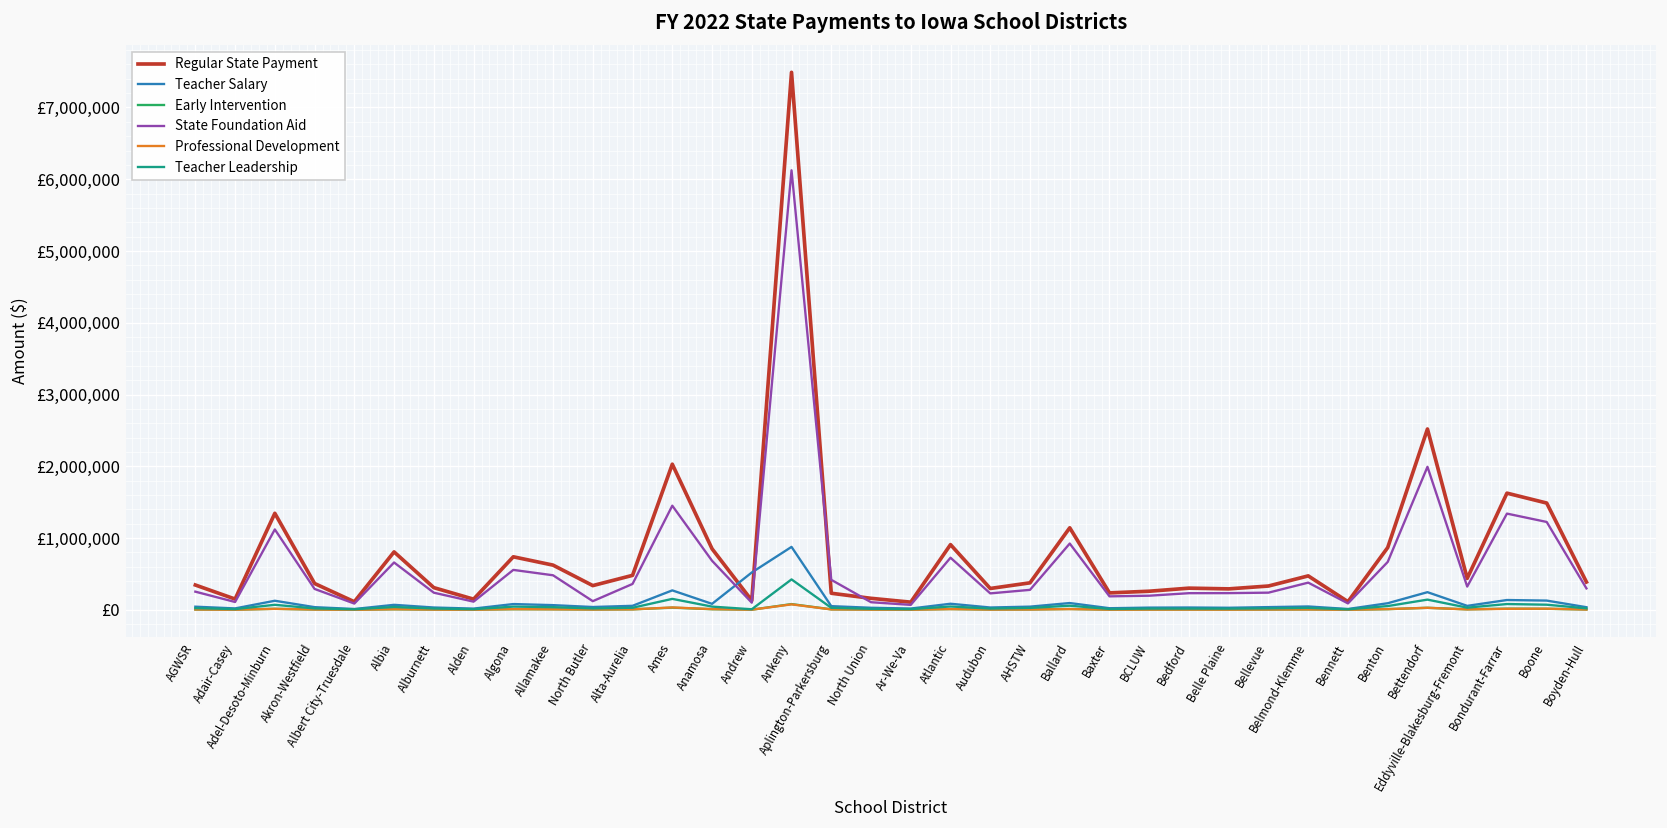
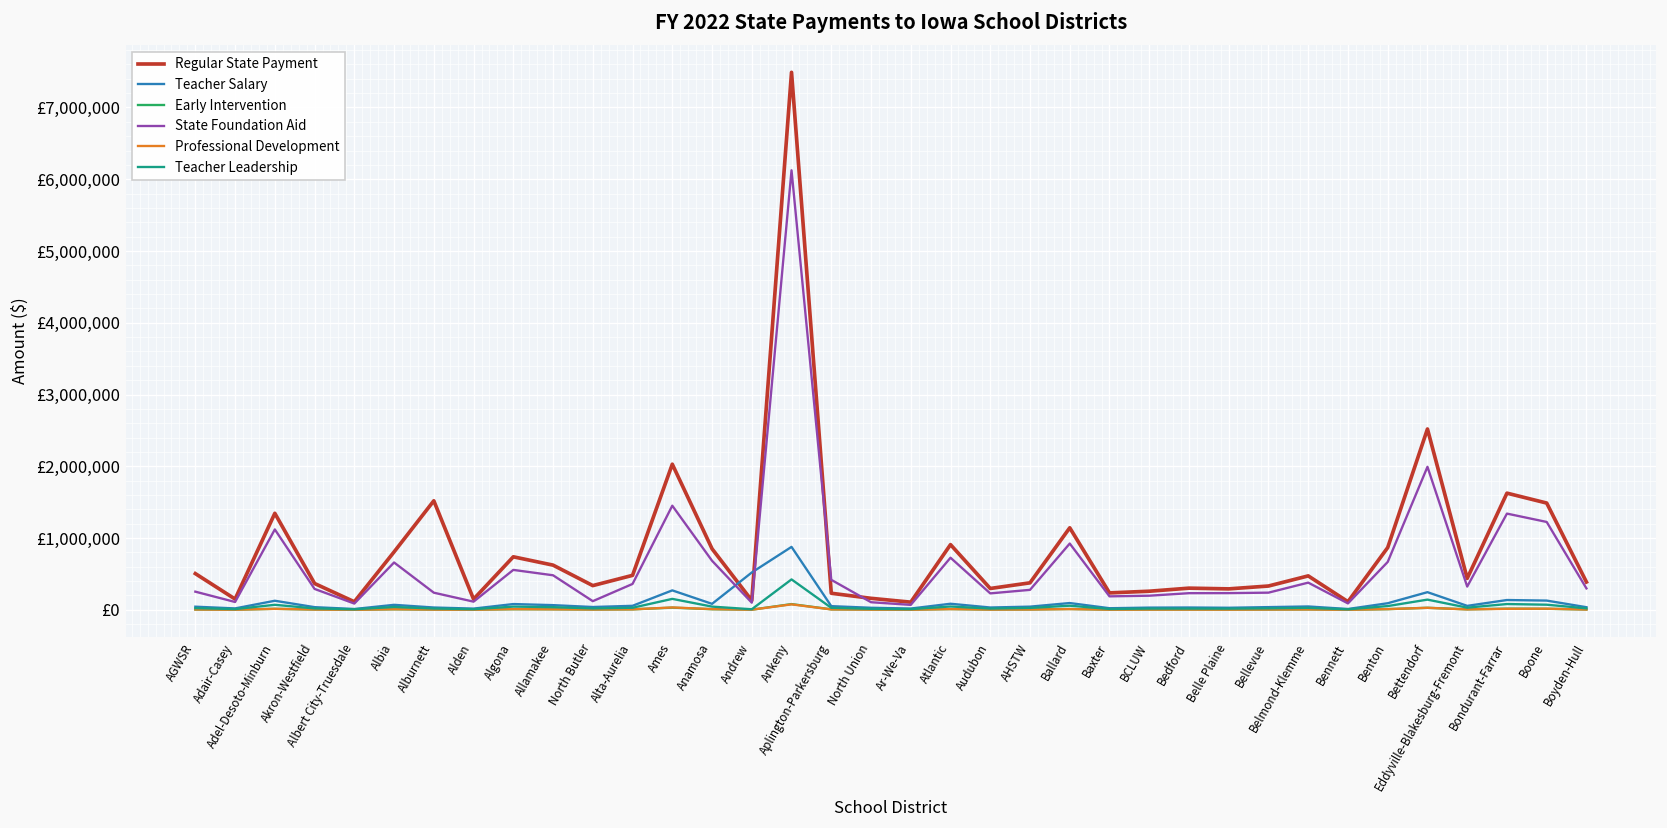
Regular State Payment, AGWSR: £300,000 -> £500,000
Regular State Payment, Alburnett: £300,000 -> £1,500,000
